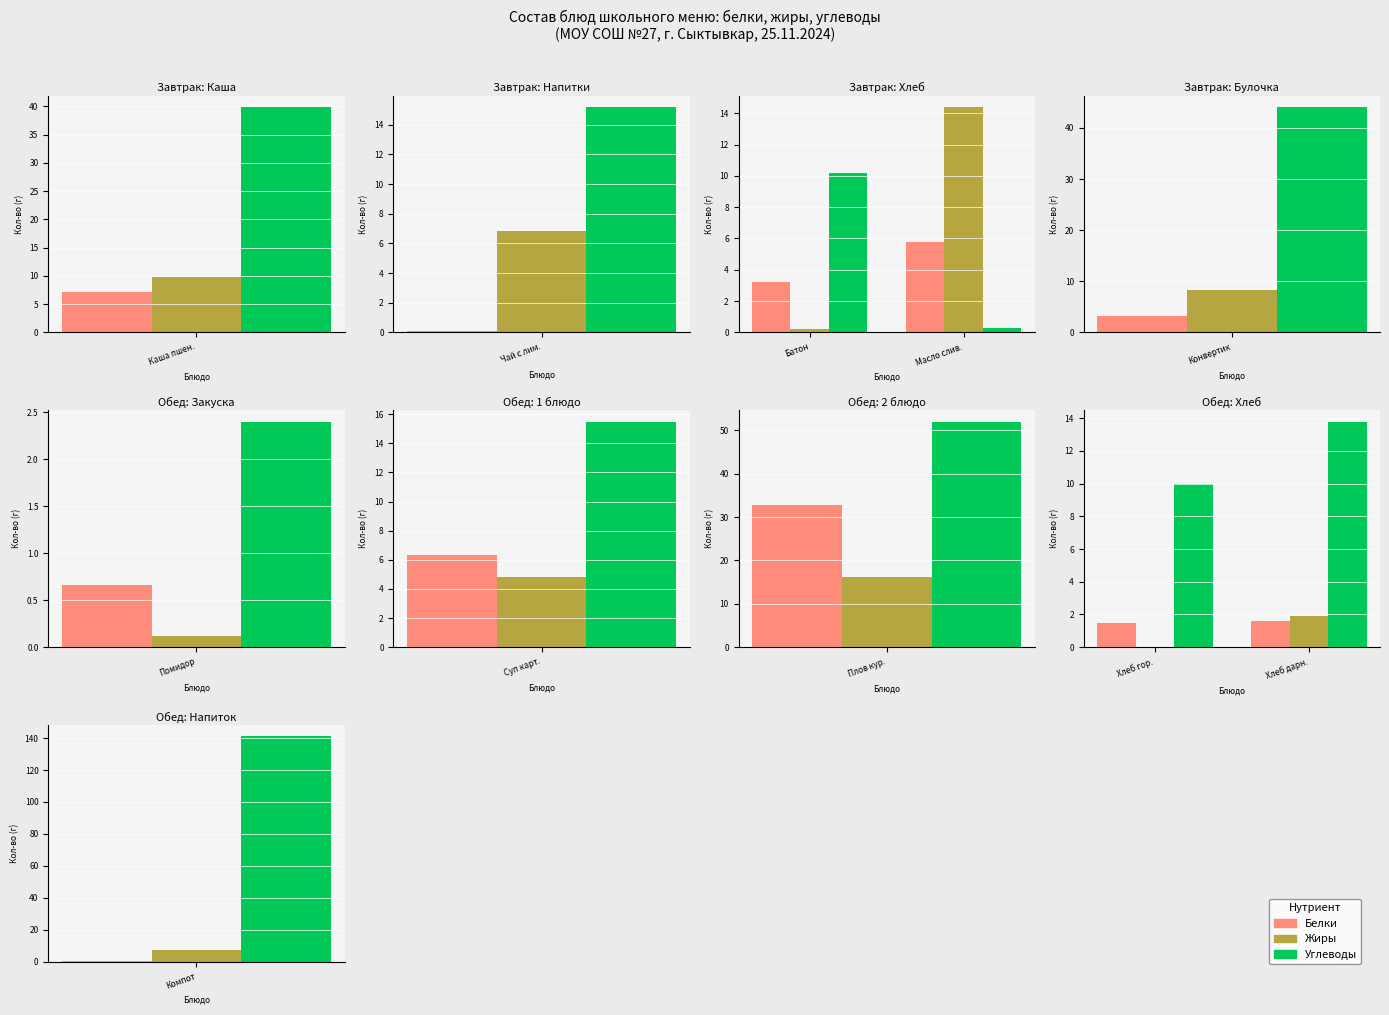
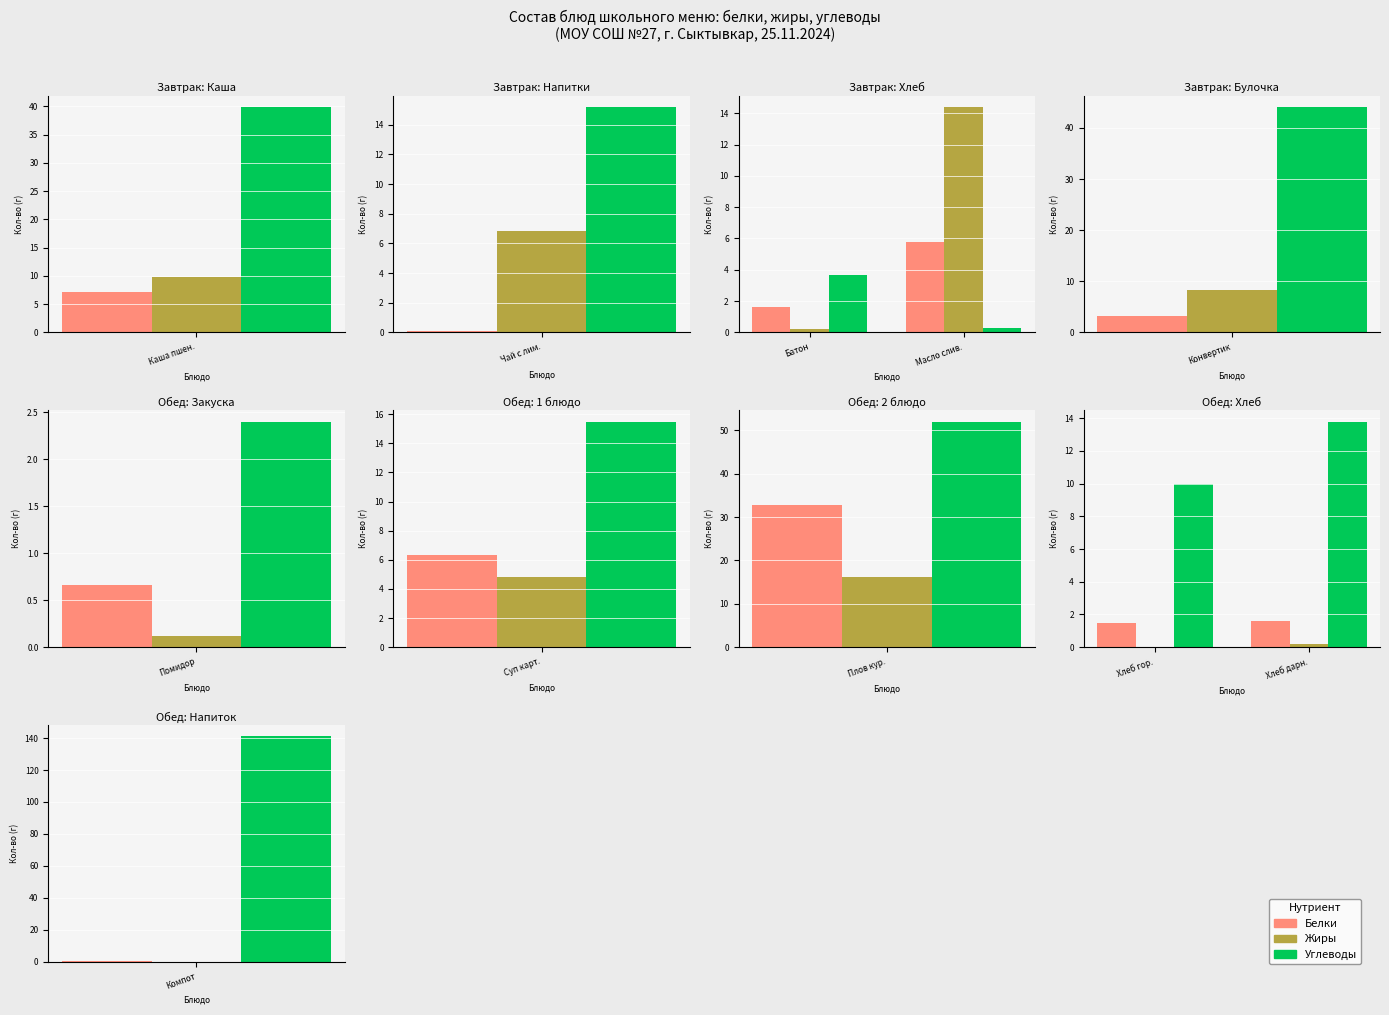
Завтрак: Хлеб, Белки, Батон: 3.2 -> 1.6
Завтрак: Хлеб, Углеводы, Батон: 10.2 -> 3.7
Обед: Хлеб, Жиры, Хлеб дарн.: 1.9 -> 0.2
Обед: Напиток, Компот: 7 -> 0
